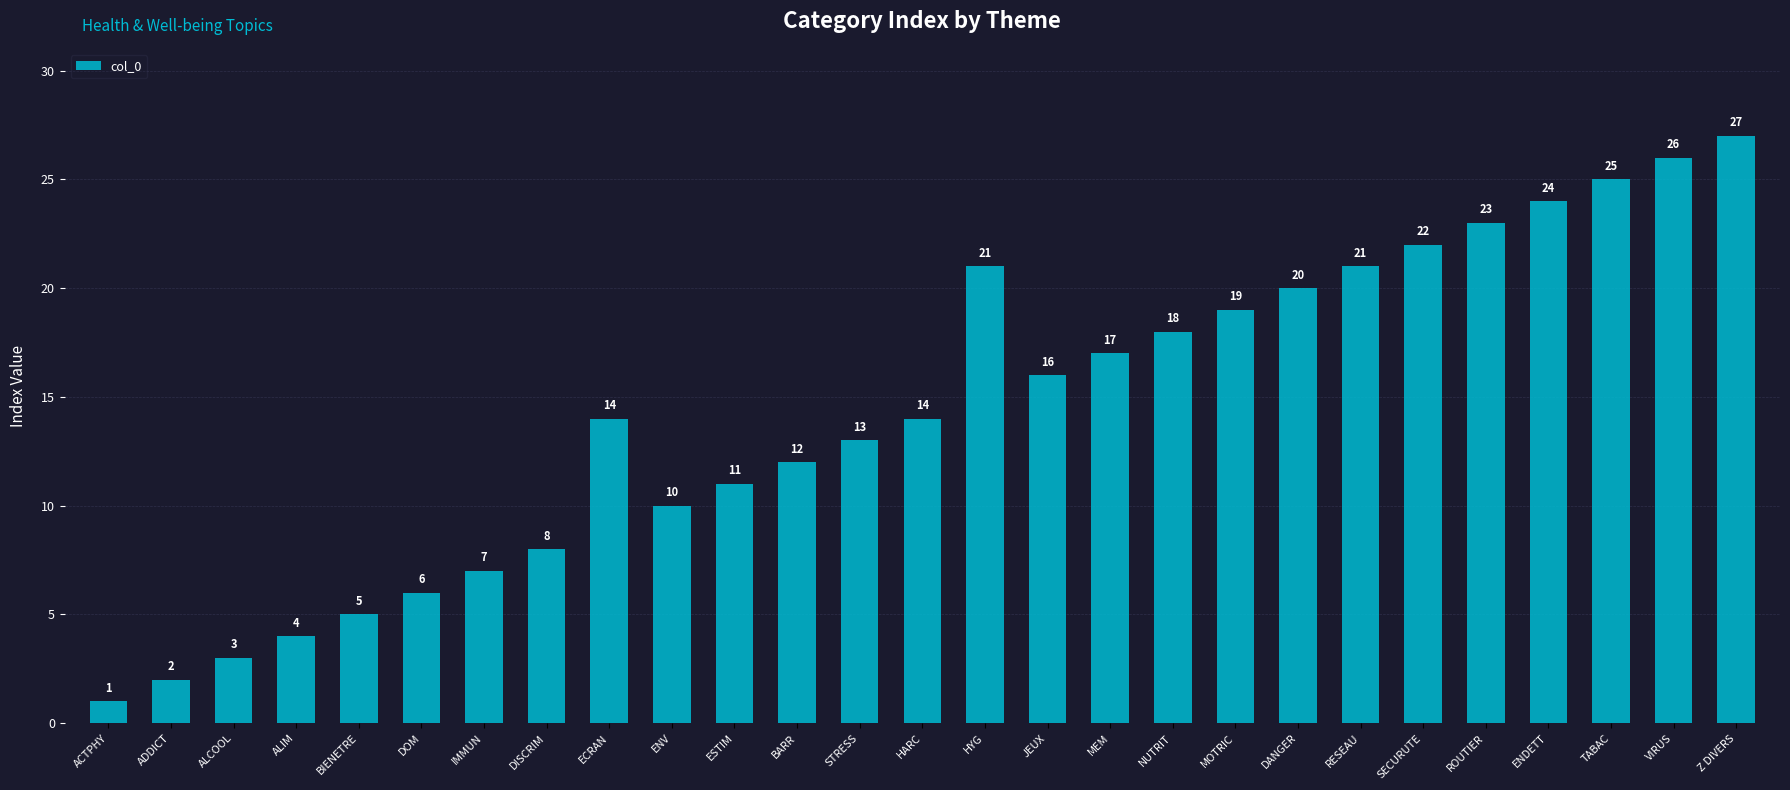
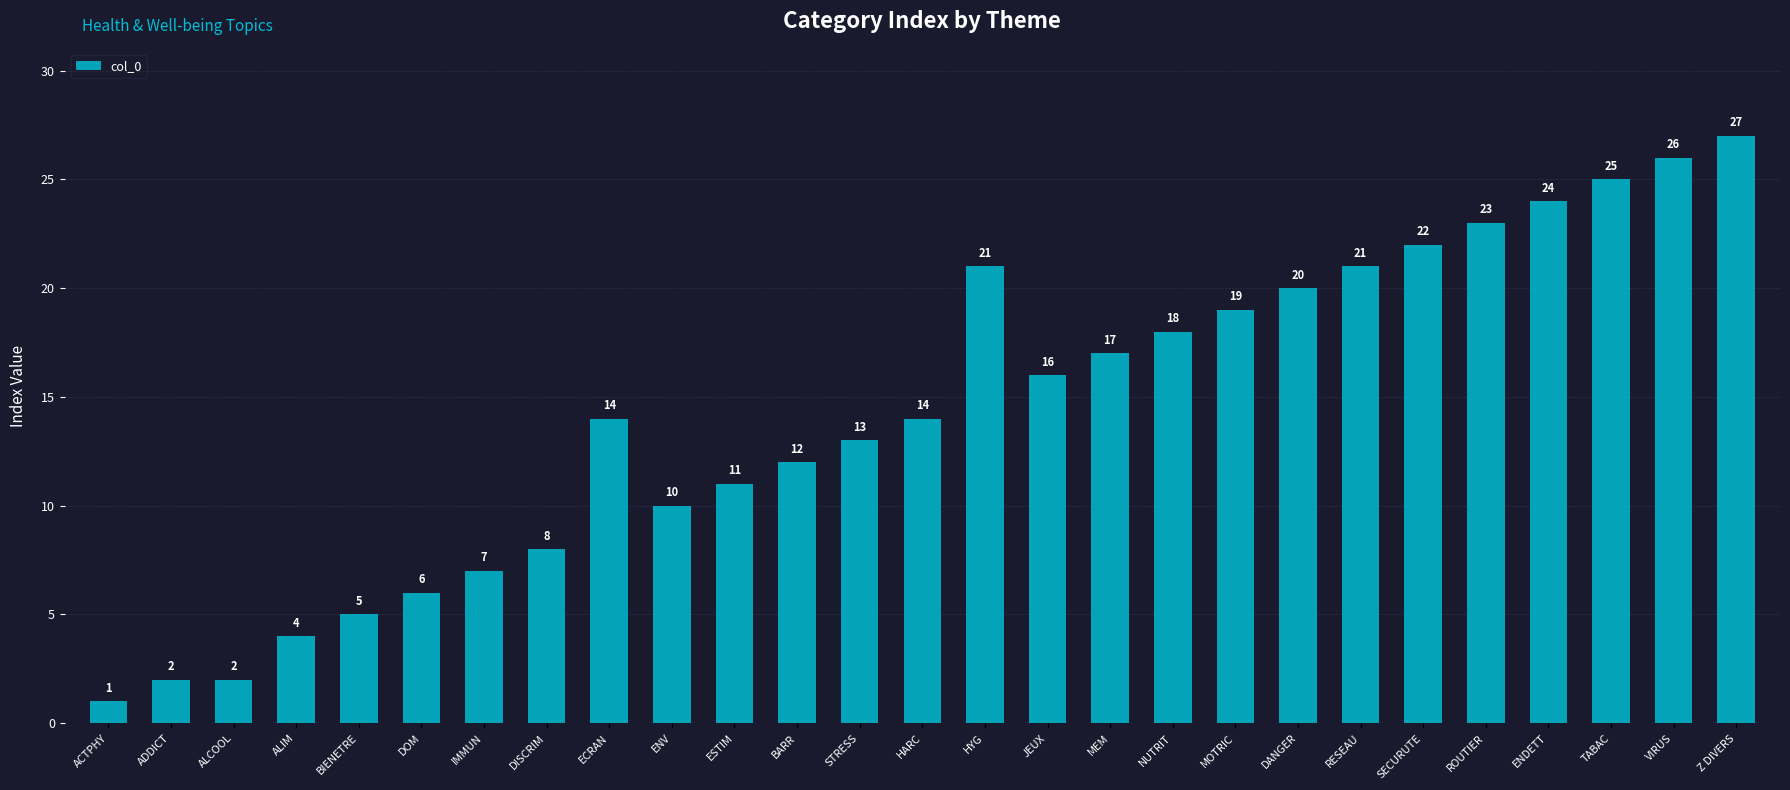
ALCOOL: 3 -> 2
